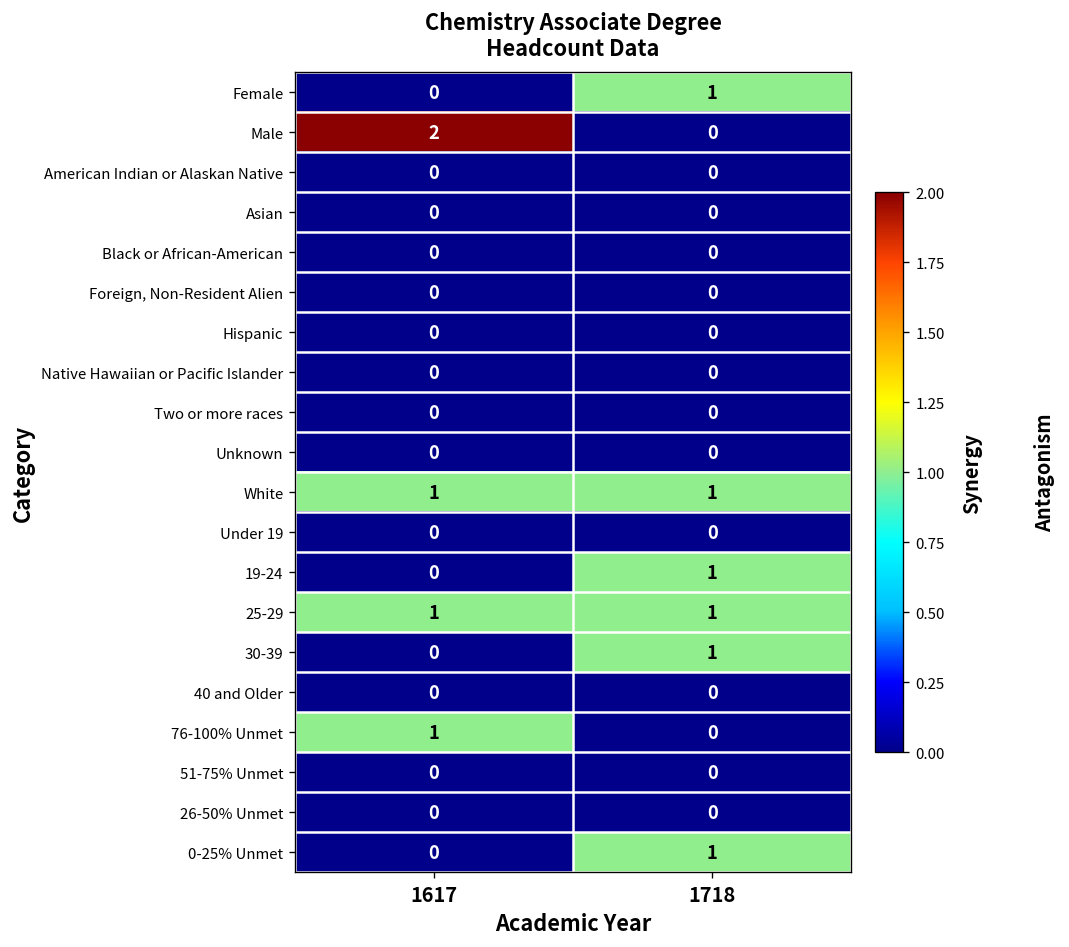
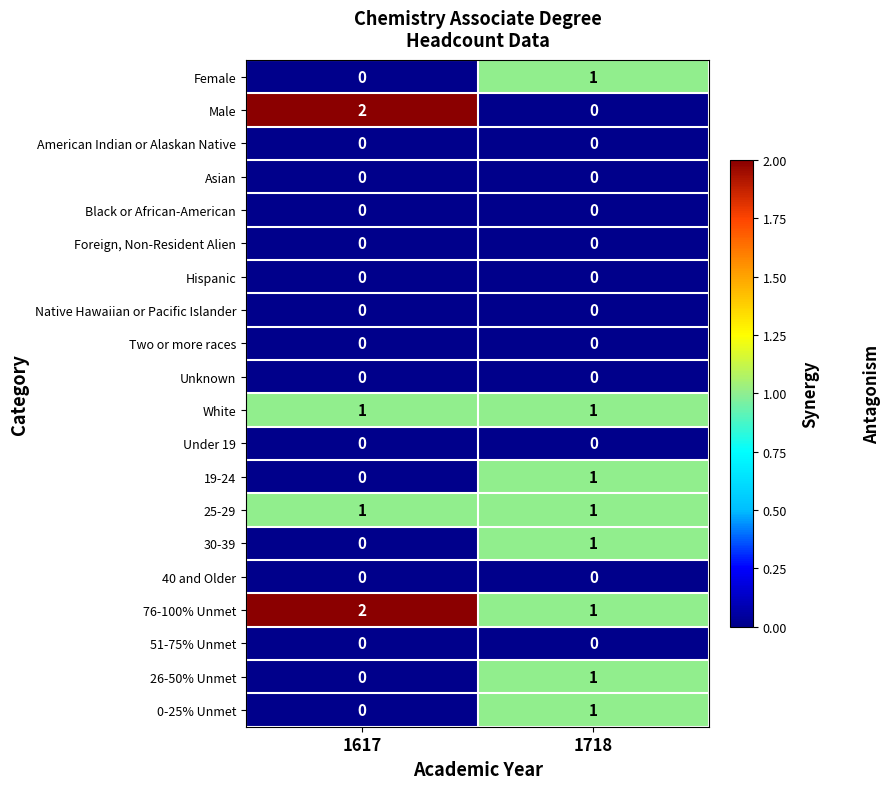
76-100% Unmet, 1617: 1 -> 2
76-100% Unmet, 1718: 0 -> 1
26-50% Unmet, 1718: 0 -> 1
